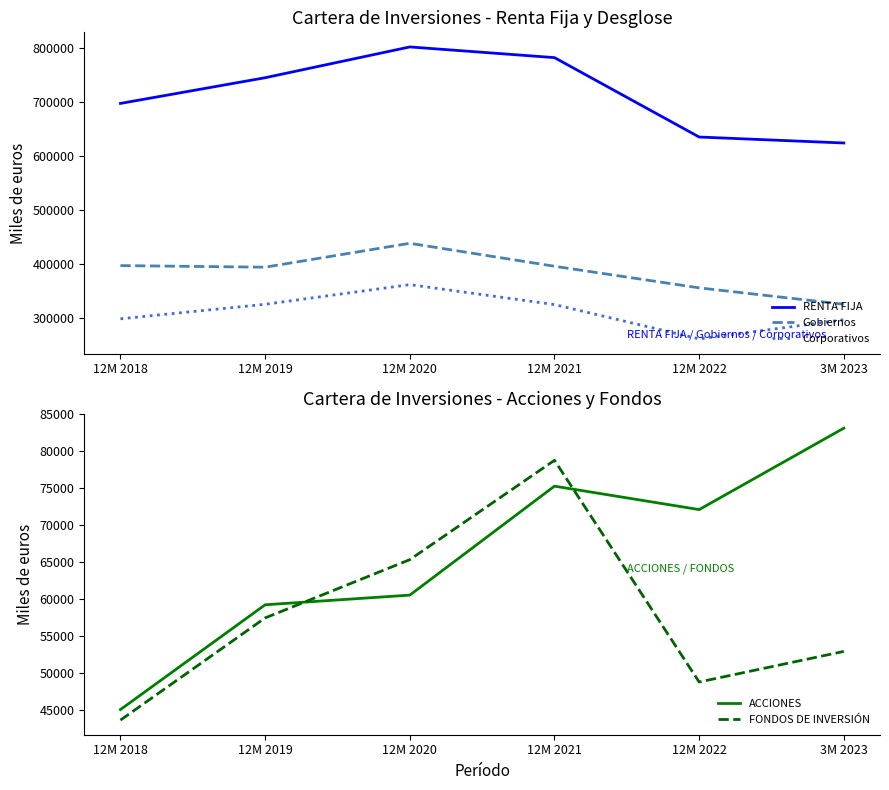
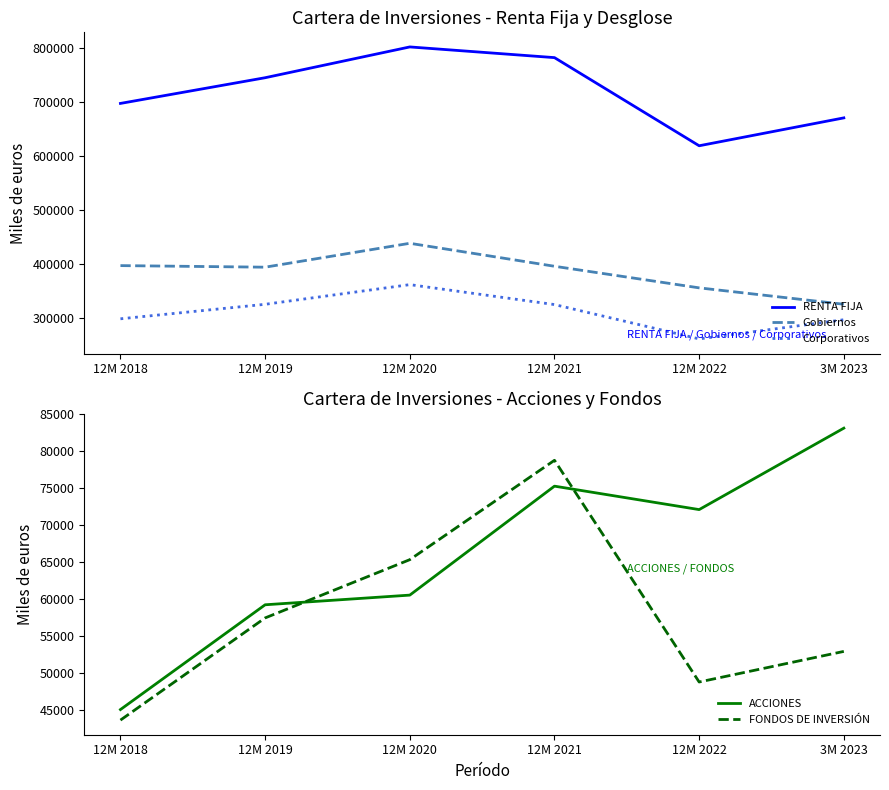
Cartera de Inversiones - Renta Fija y Desglose, RENTA FIJA, 12M 2022: 630000 -> 620000
Cartera de Inversiones - Renta Fija y Desglose, RENTA FIJA, 3M 2023: 620000 -> 670000
